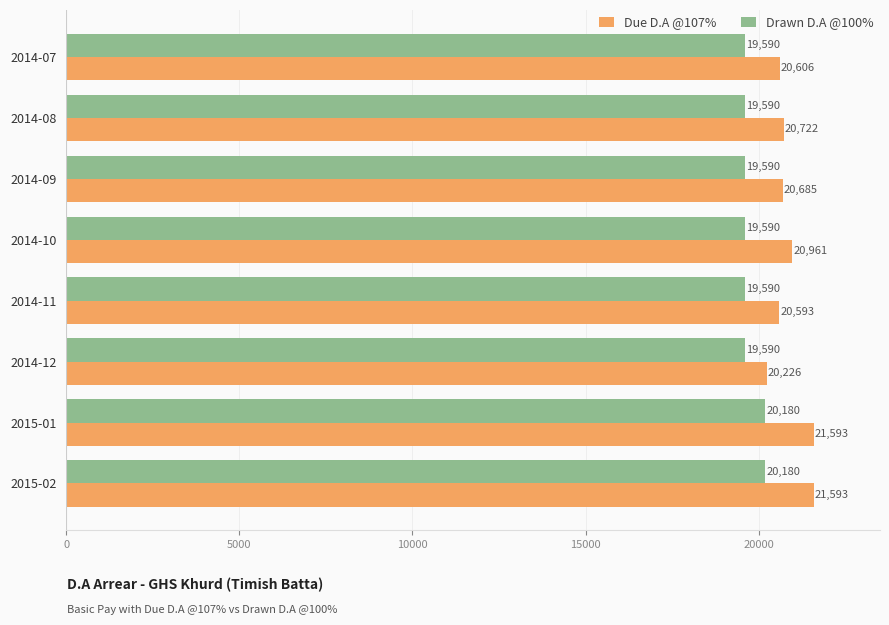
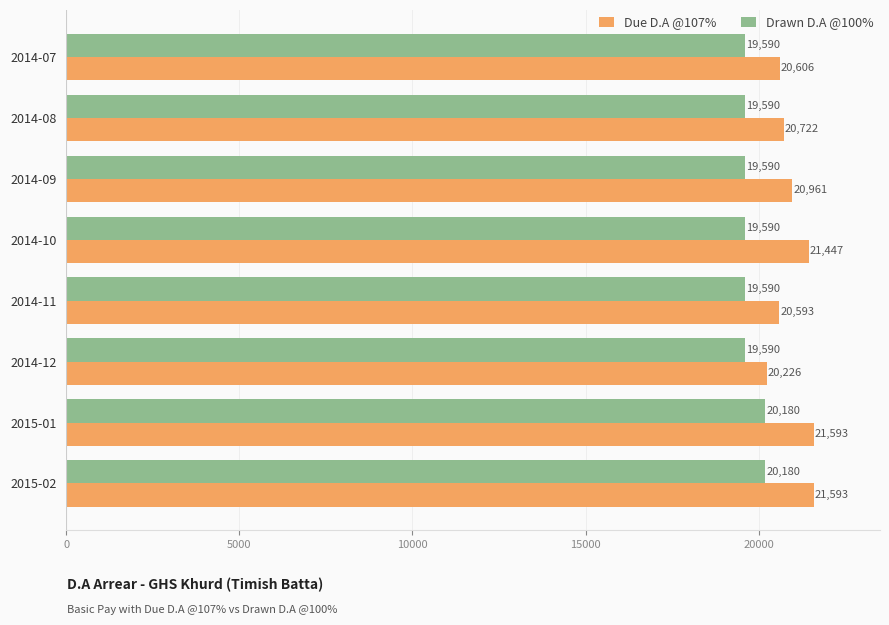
Due D.A @107%, 2014-09: 20,685 -> 20,961
Due D.A @107%, 2014-10: 20,961 -> 21,447
